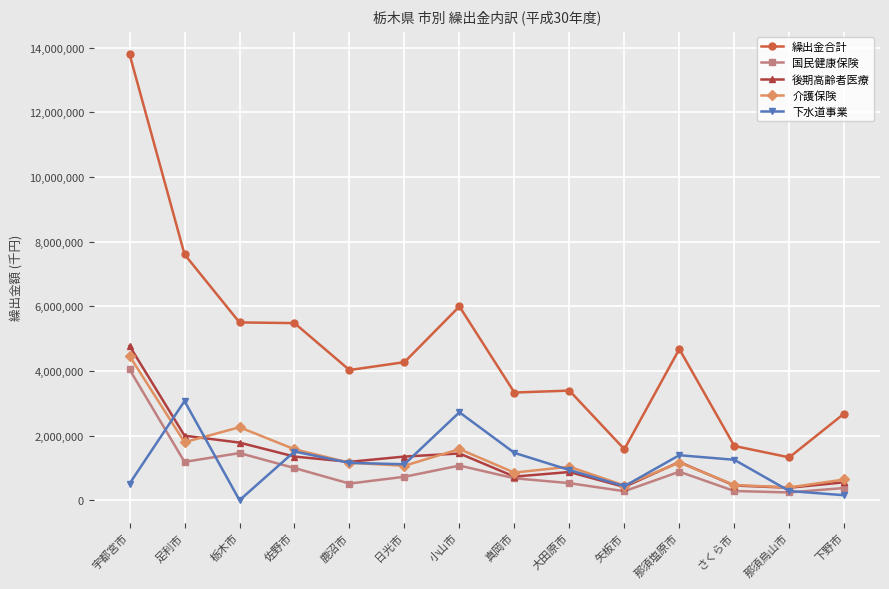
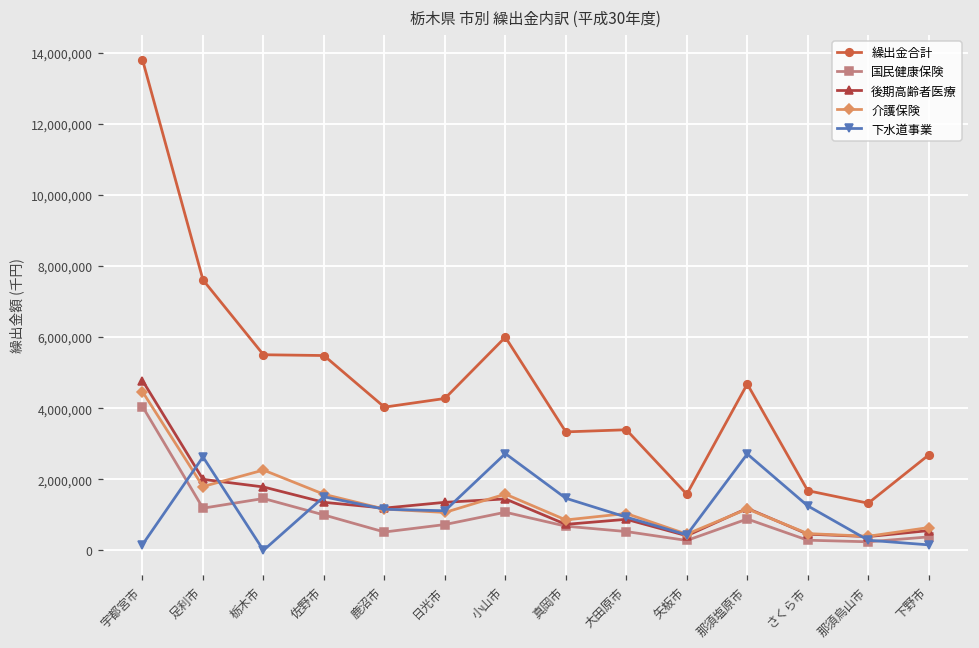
下水道事業, 宇都宮市: 500,000 -> 200,000
下水道事業, 足利市: 3,100,000 -> 2,600,000
下水道事業, 那須塩原市: 1,400,000 -> 2,700,000
